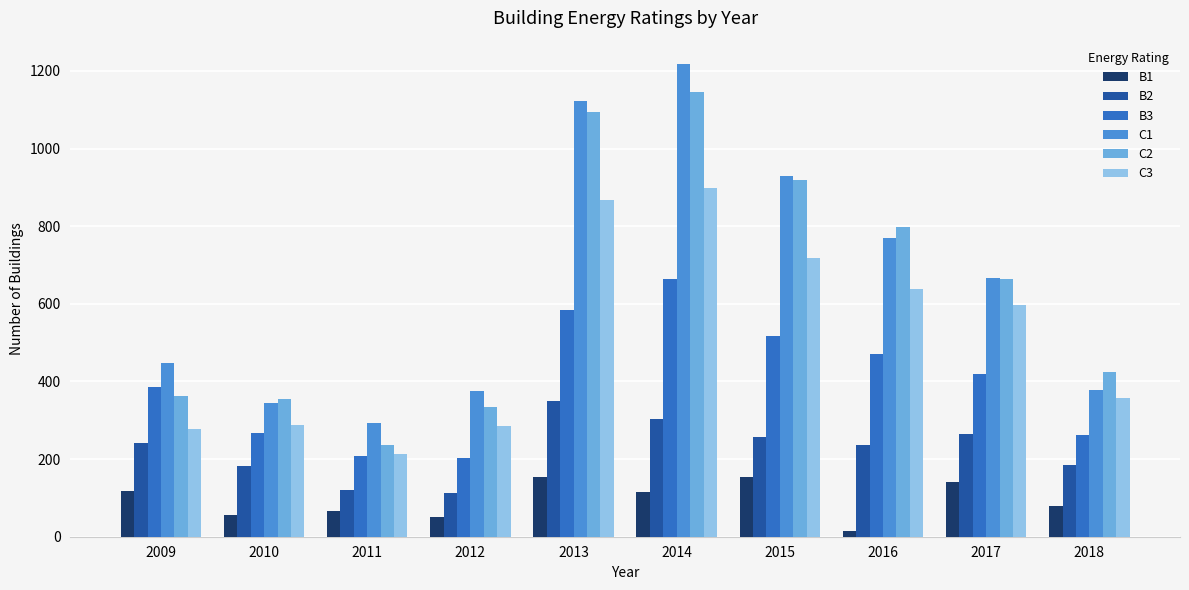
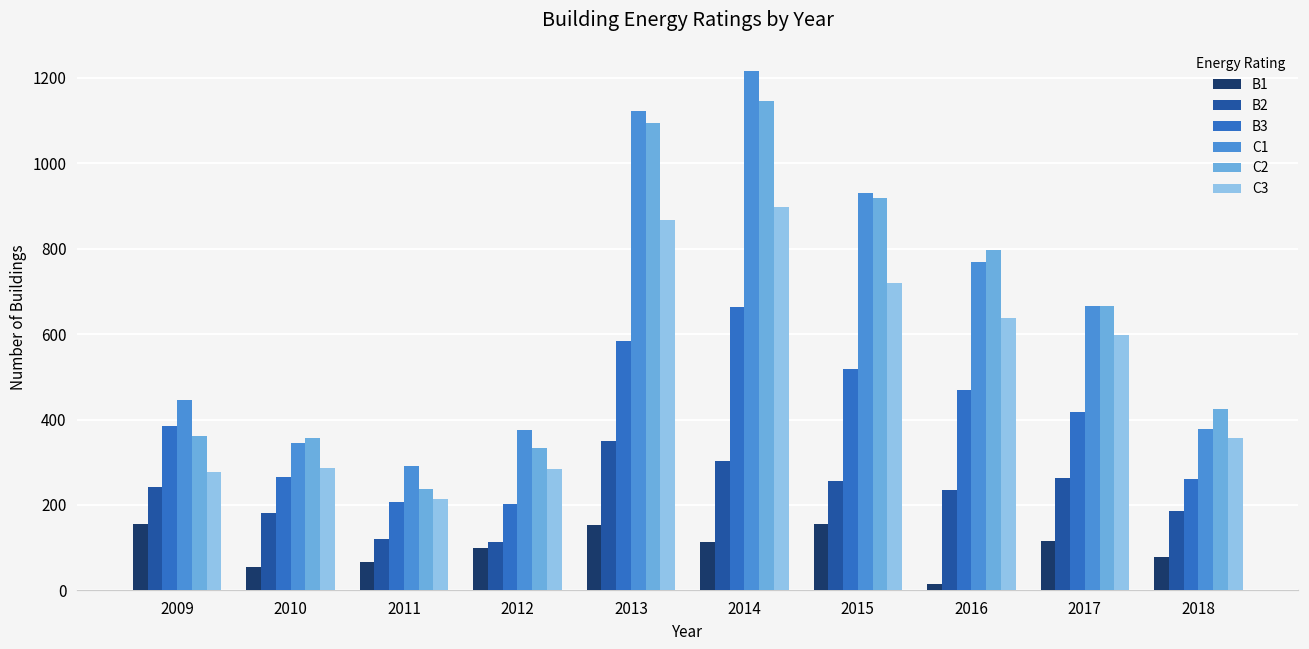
B1, 2009: 120 -> 160
B1, 2012: 50 -> 100
B1, 2017: 140 -> 120
